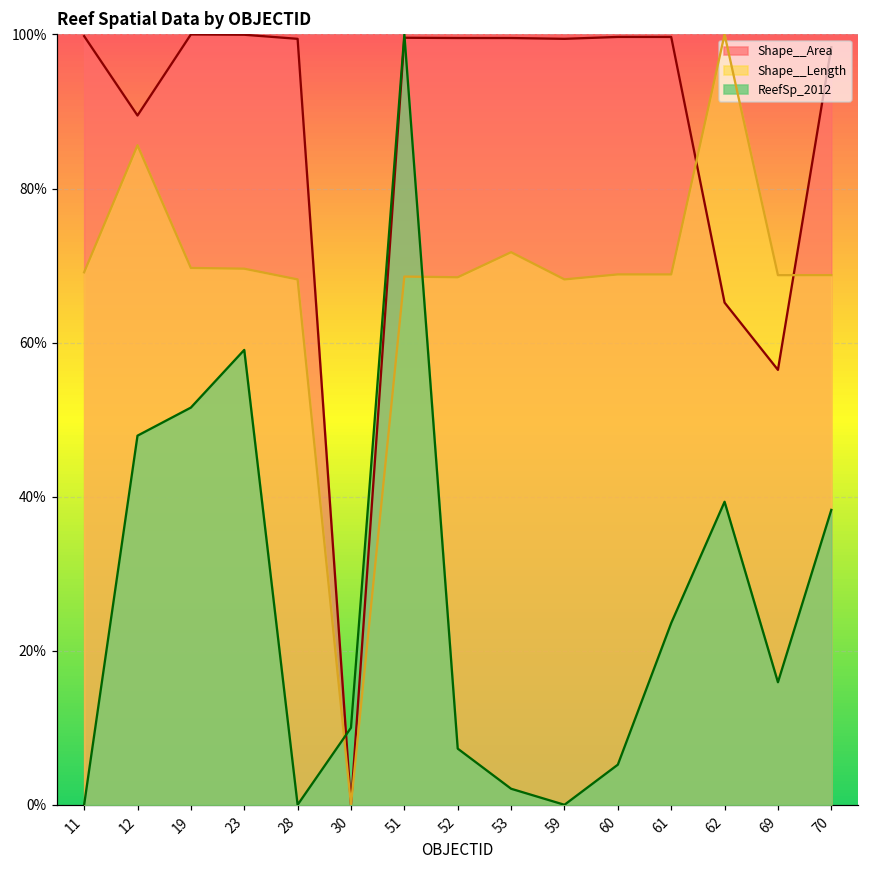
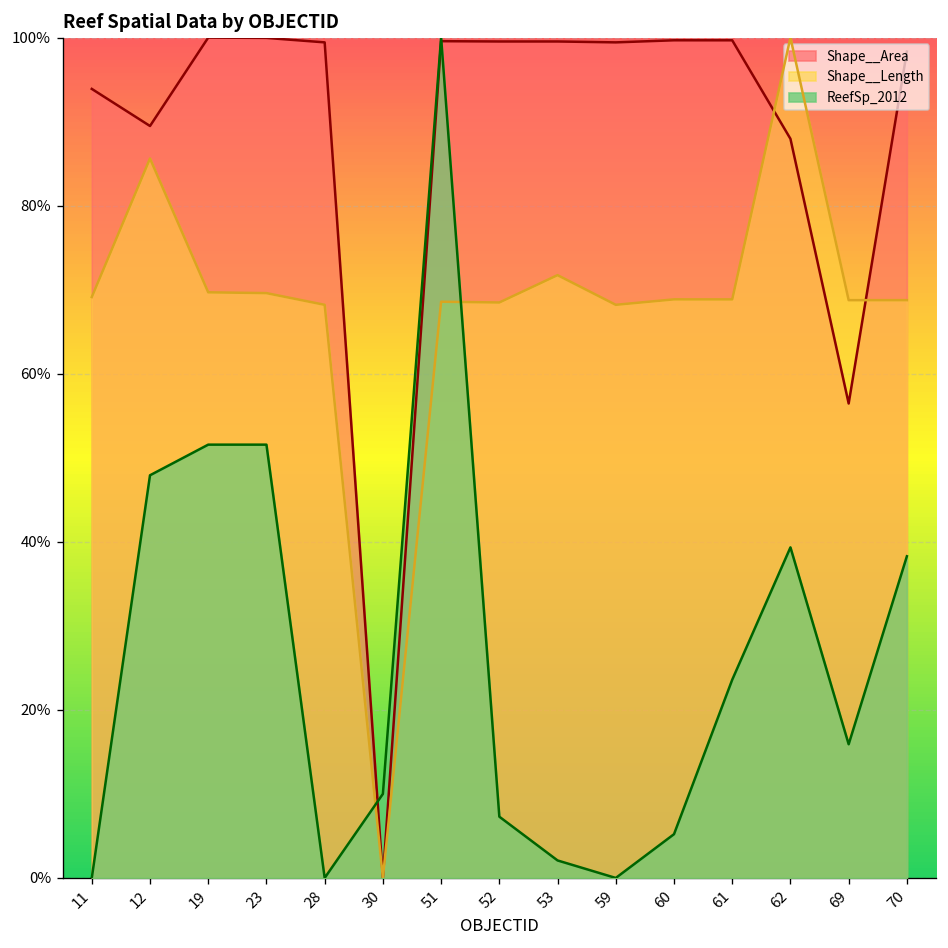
Shape__Area, 11: 100% -> 94%
ReefSp_2012, 23: 59% -> 52%
Shape__Area, 62: 65% -> 88%
